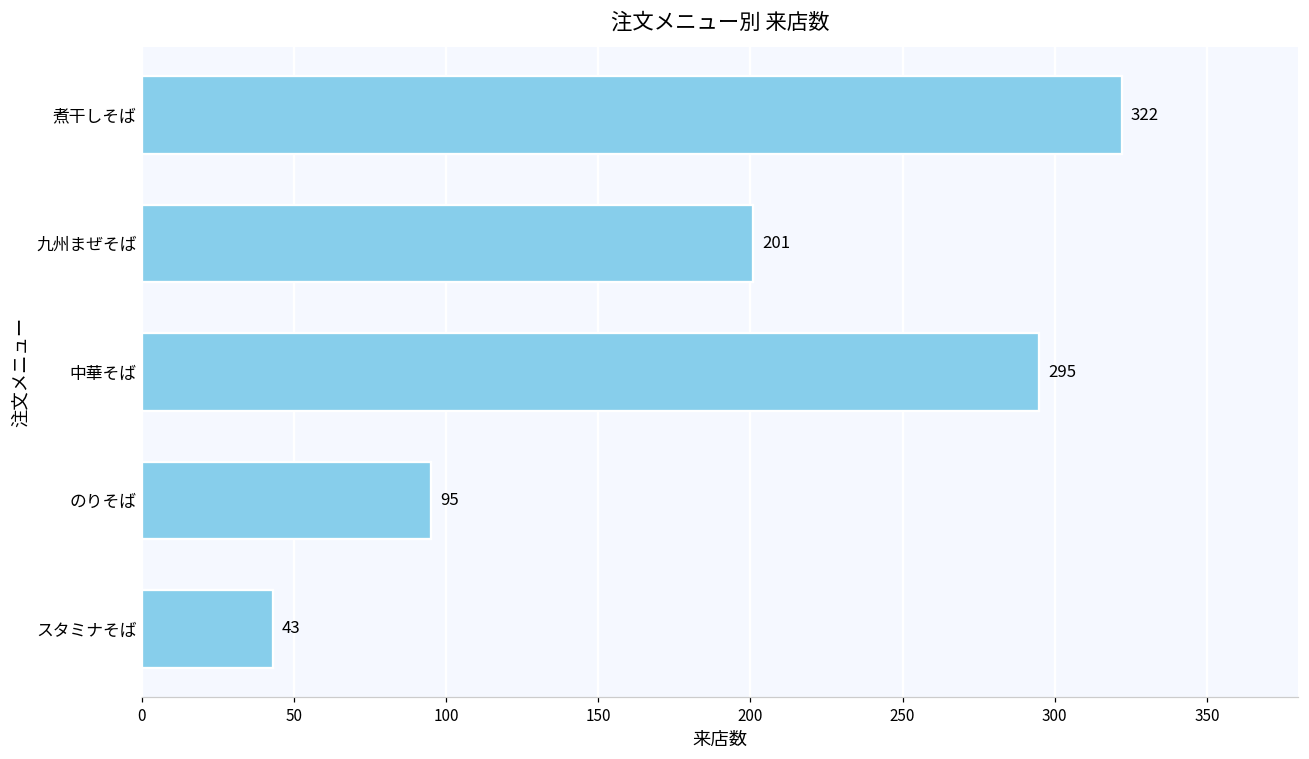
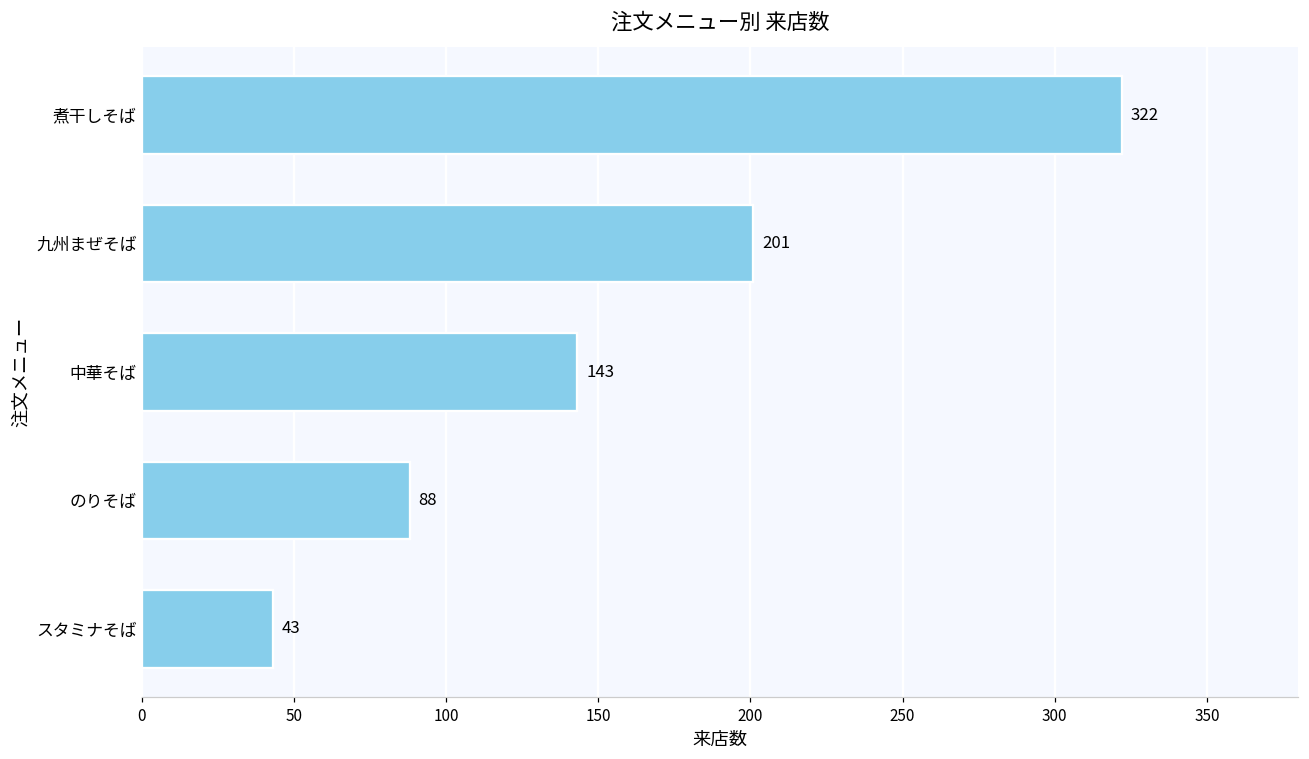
中華そば: 295 -> 143
のりそば: 95 -> 88
